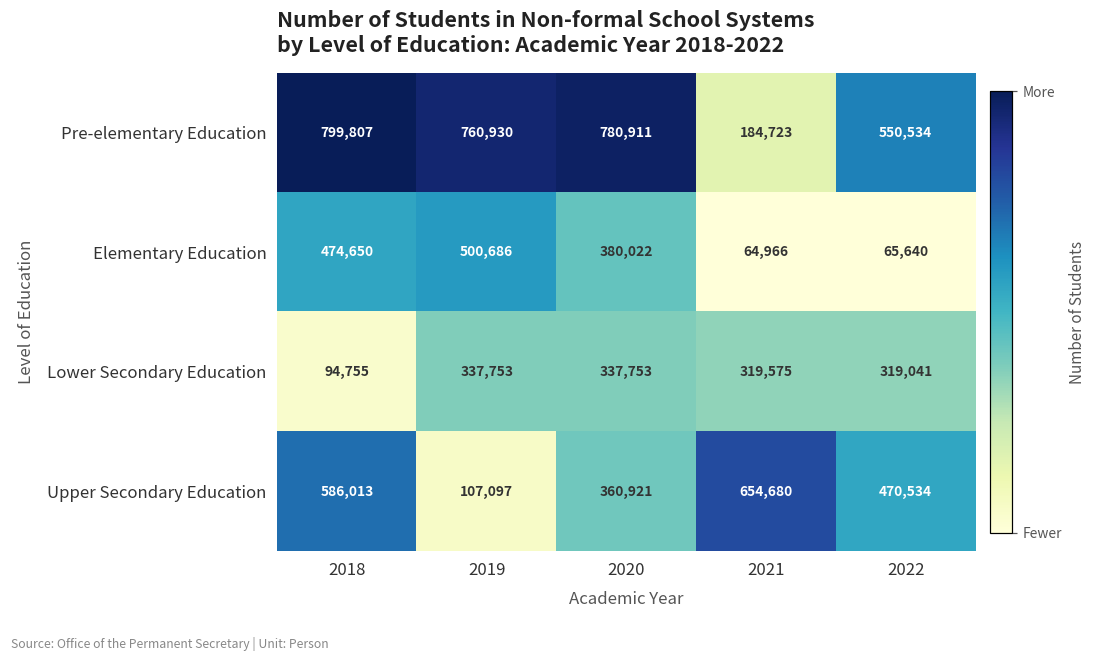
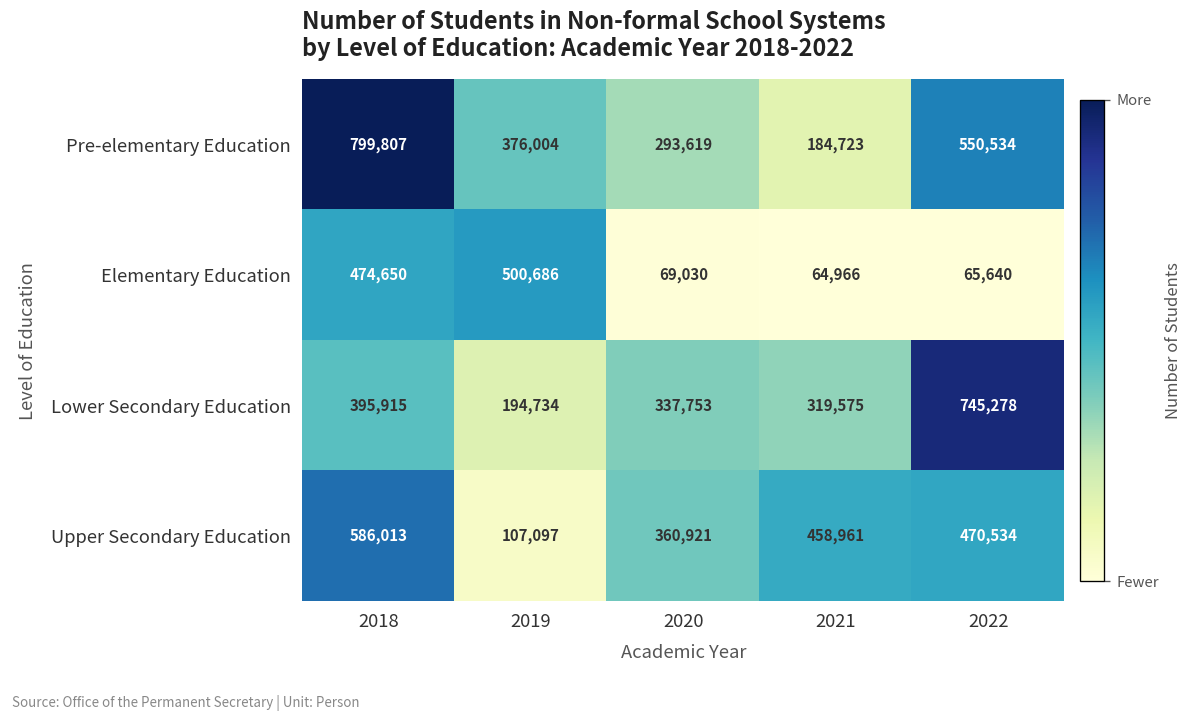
Pre-elementary Education, 2019: 760,930 -> 376,004
Pre-elementary Education, 2020: 780,911 -> 293,619
Elementary Education, 2020: 380,022 -> 69,030
Lower Secondary Education, 2018: 94,755 -> 395,915
Lower Secondary Education, 2019: 337,753 -> 194,734
Lower Secondary Education, 2022: 319,041 -> 745,278
Upper Secondary Education, 2021: 654,680 -> 458,961
